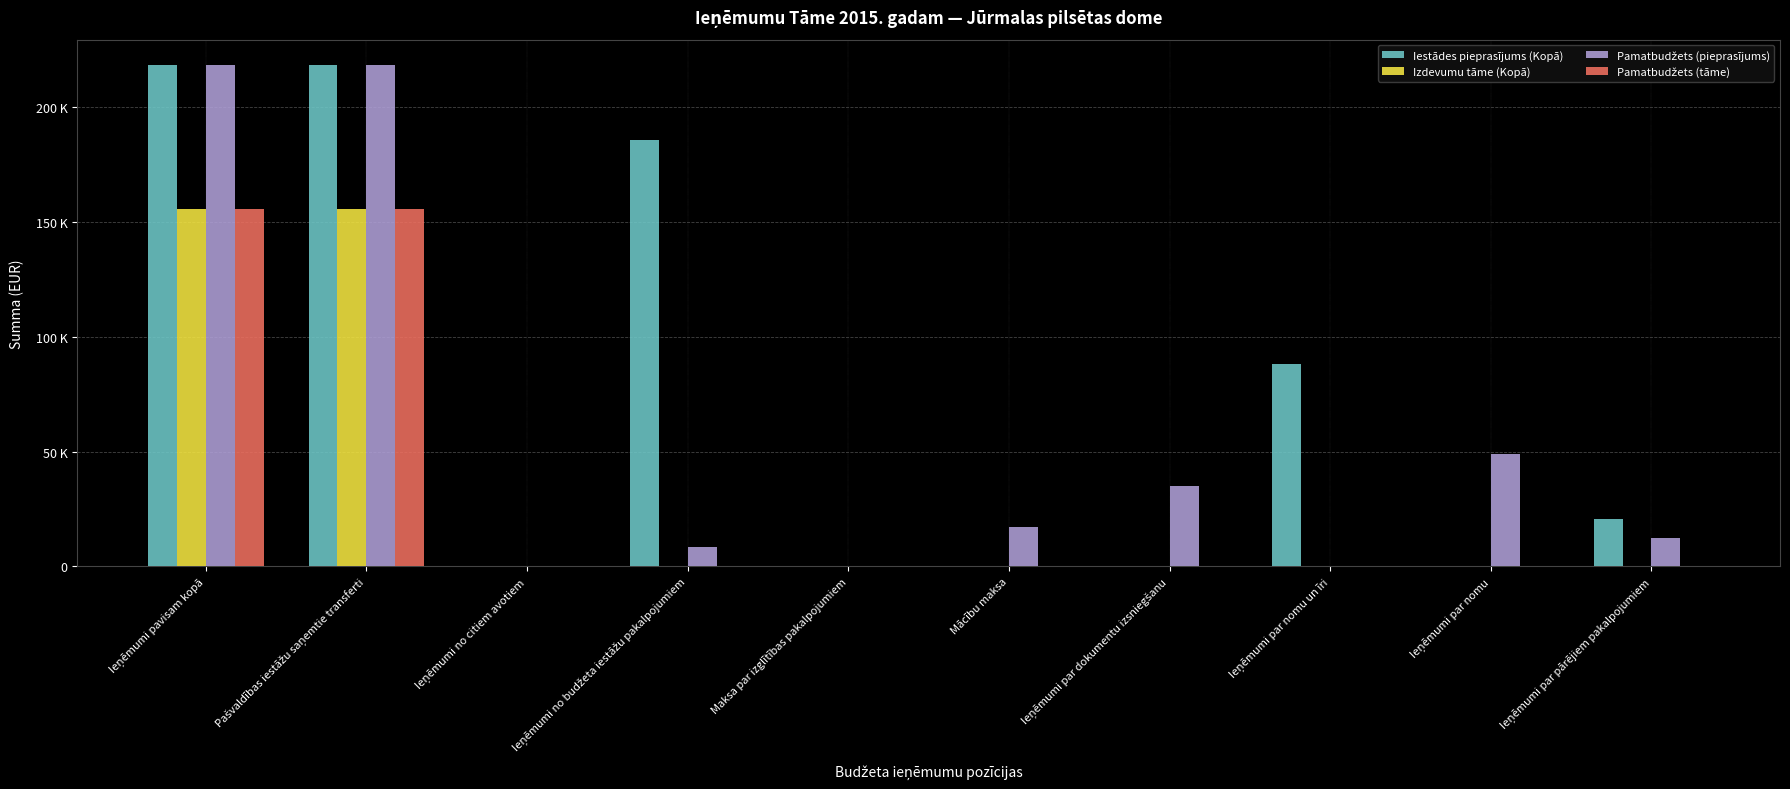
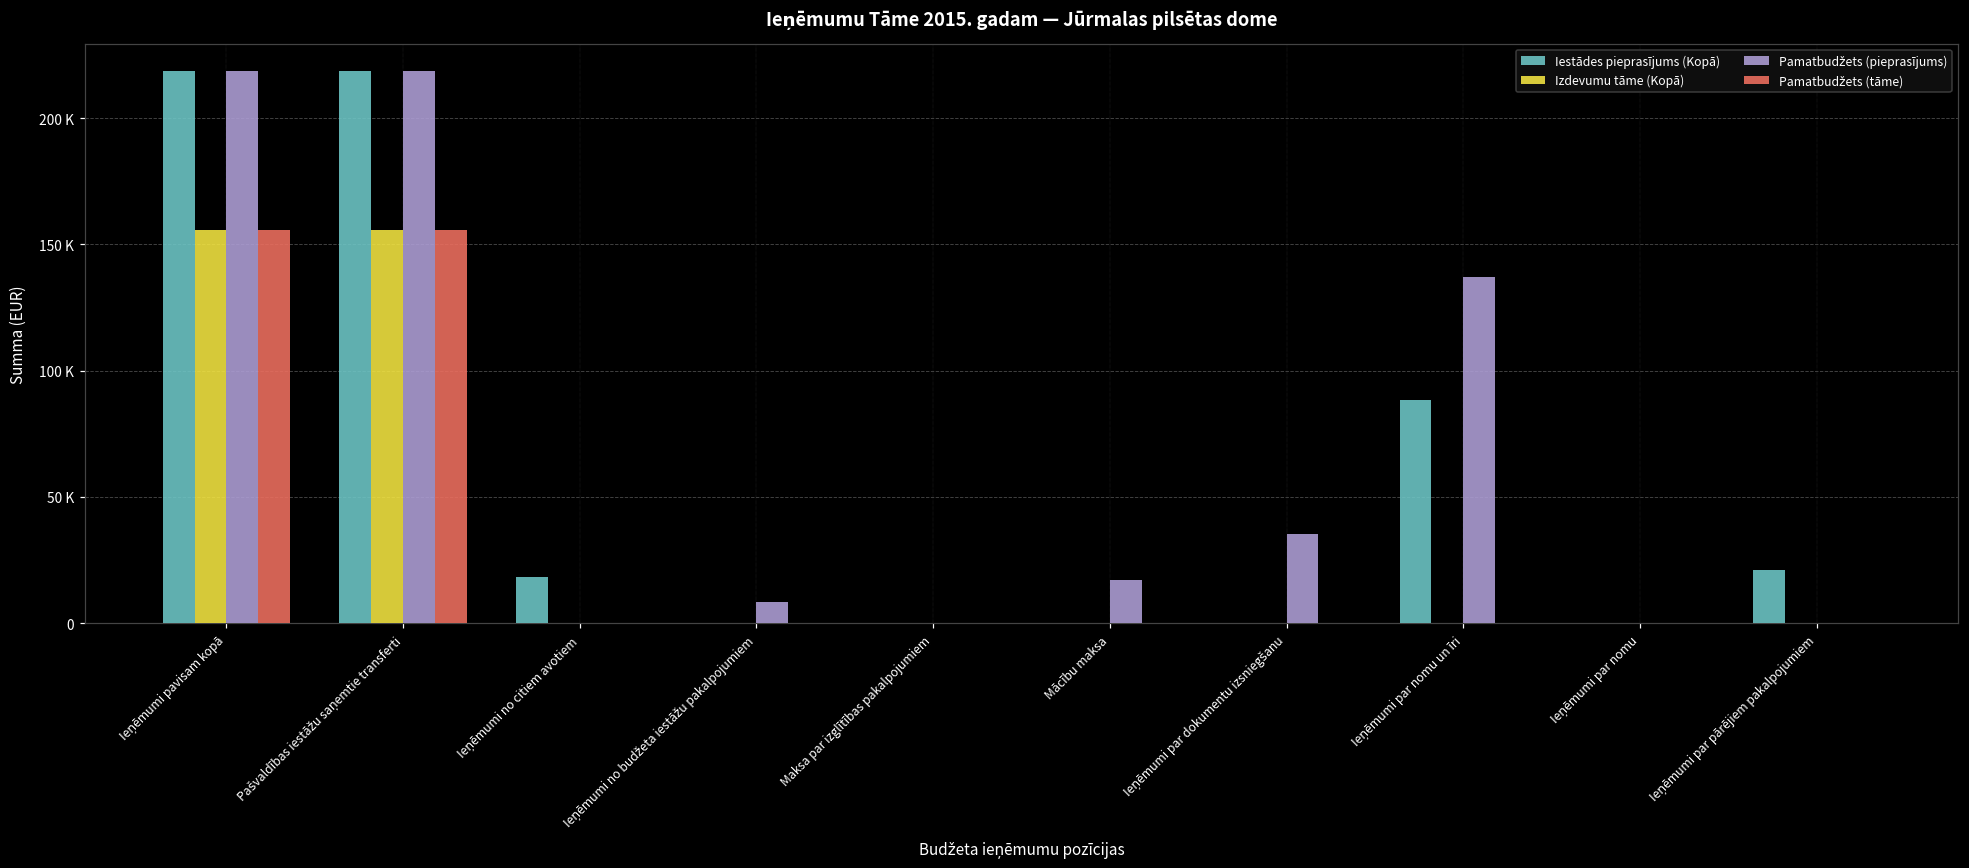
Iestādes pieprasījums (Kopā), Ieņēmumi no citiem avotiem: 0 -> 18000
Iestādes pieprasījums (Kopā), Ieņēmumi no budžeta iestāžu pakalpojumiem: 186000 -> 0
Pamatbudžets (pieprasījums), Ieņēmumi par nomu un īri: 0 -> 137000
Pamatbudžets (pieprasījums), Ieņēmumi par nomu: 49000 -> 0
Pamatbudžets (pieprasījums), Ieņēmumi par pārējiem pakalpojumiem: 12000 -> 0
